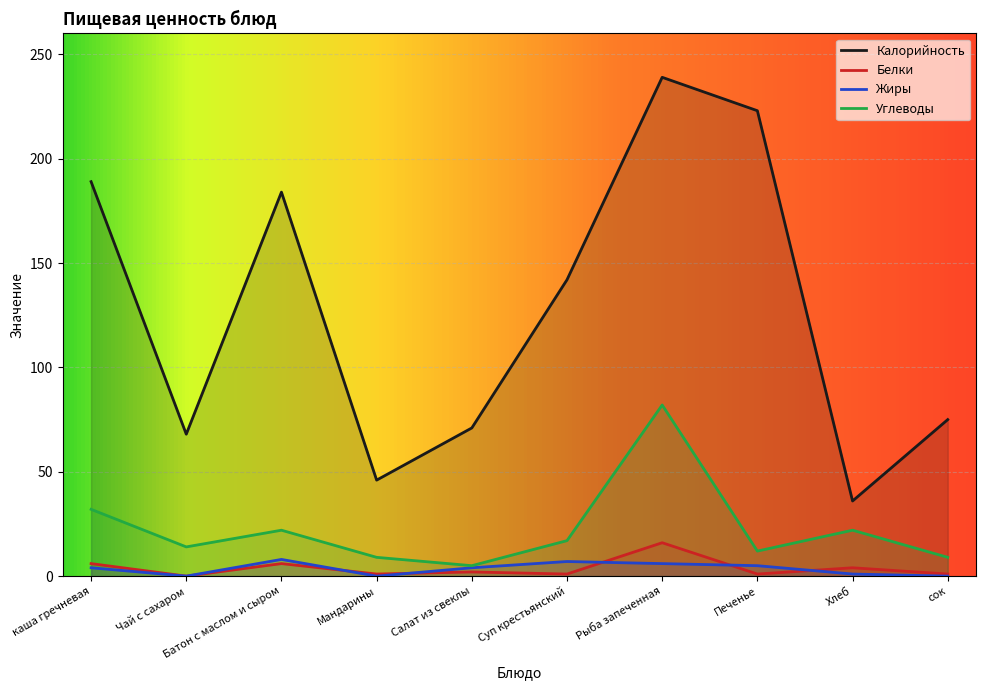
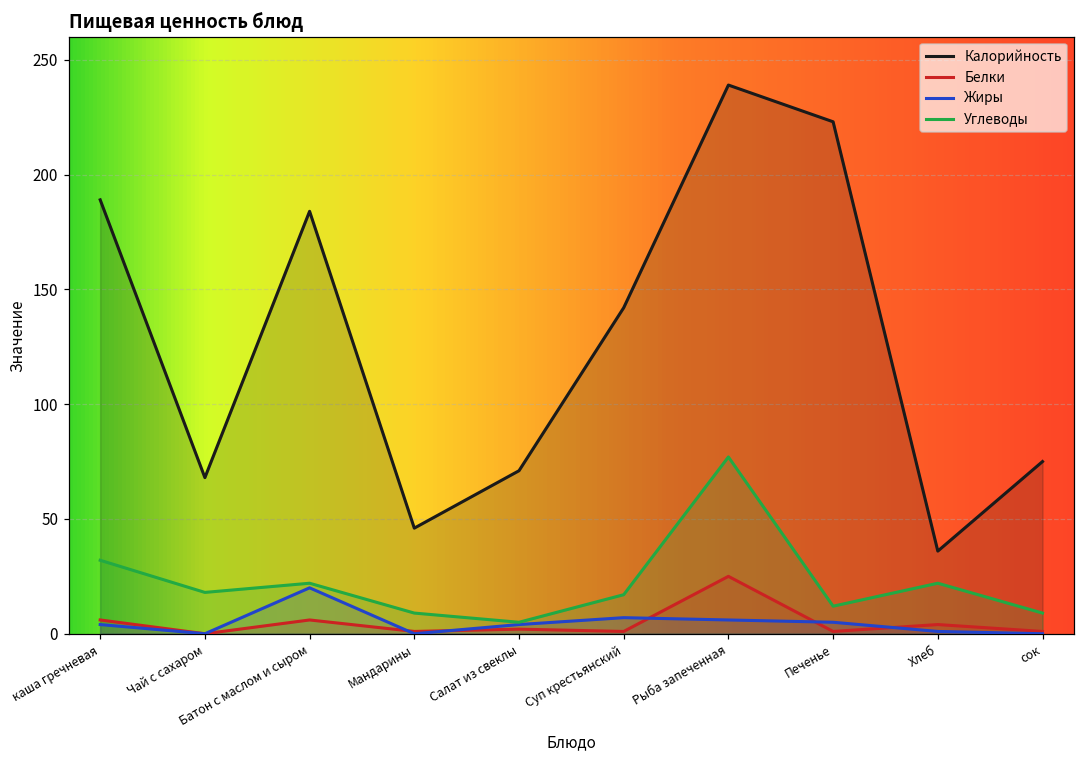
Углеводы, Чай с сахаром: 14 -> 18
Жиры, Батон с маслом и сыром: 8 -> 20
Белки, Рыба запеченная: 16 -> 25
Углеводы, Рыба запеченная: 82 -> 77
